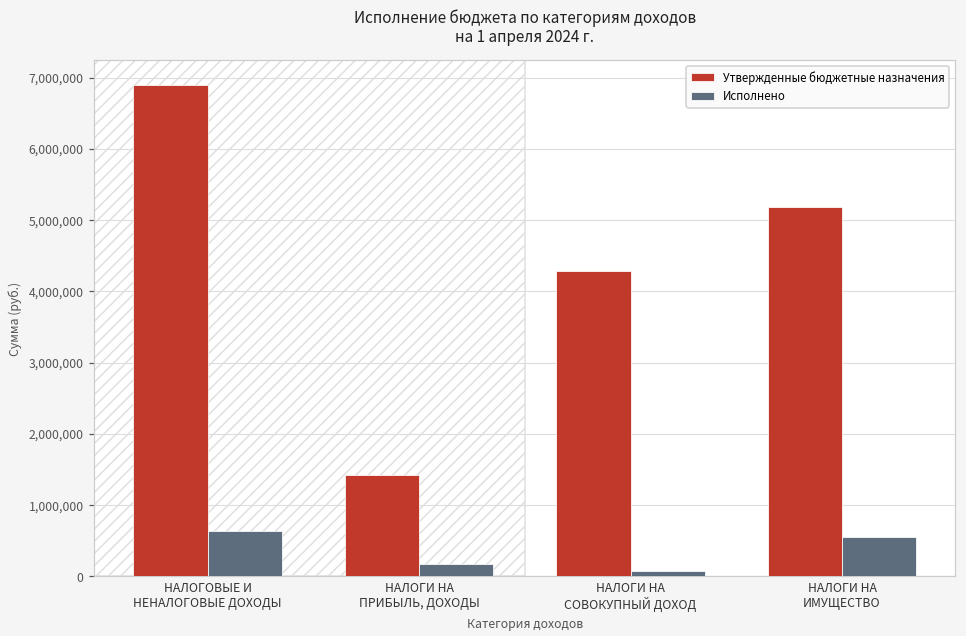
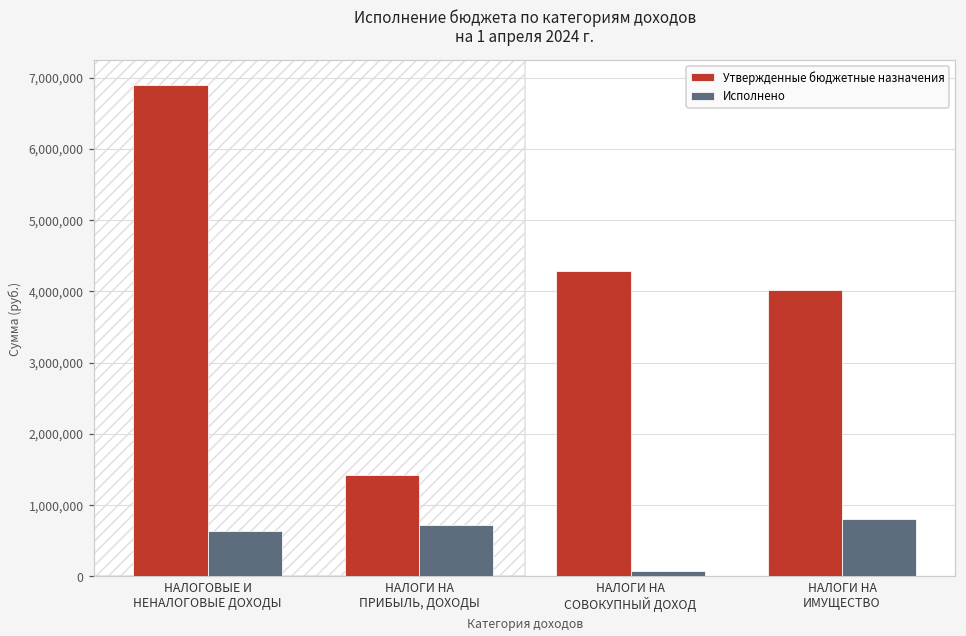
Исполнено, НАЛОГИ НА ПРИБЫЛЬ, ДОХОДЫ: 200,000 -> 700,000
Утвержденные бюджетные назначения, НАЛОГИ НА ИМУЩЕСТВО: 5,200,000 -> 4,000,000
Исполнено, НАЛОГИ НА ИМУЩЕСТВО: 500,000 -> 800,000
